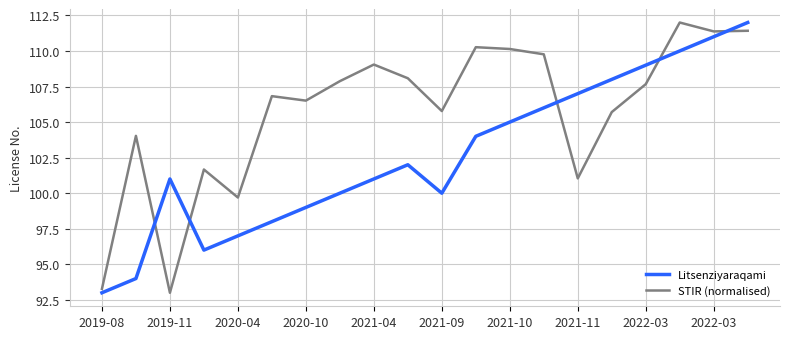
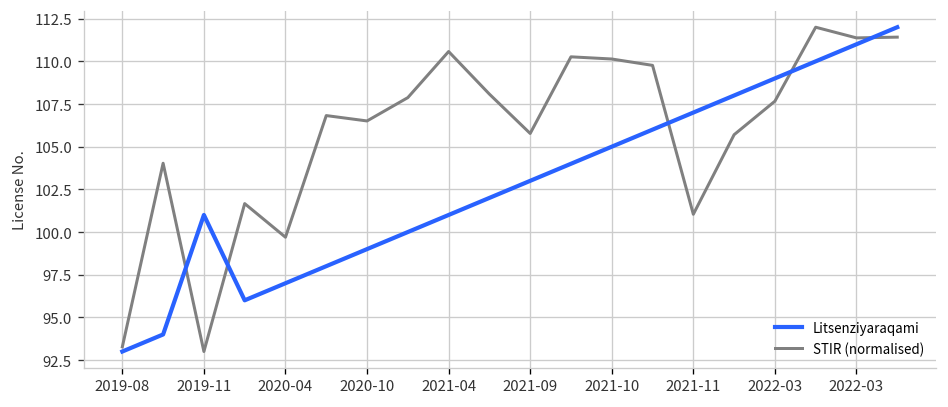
STIR (normalised), 2021-04: 109.0 -> 110.6
Litsenziyaraqami, 2021-09: 100 -> 103
